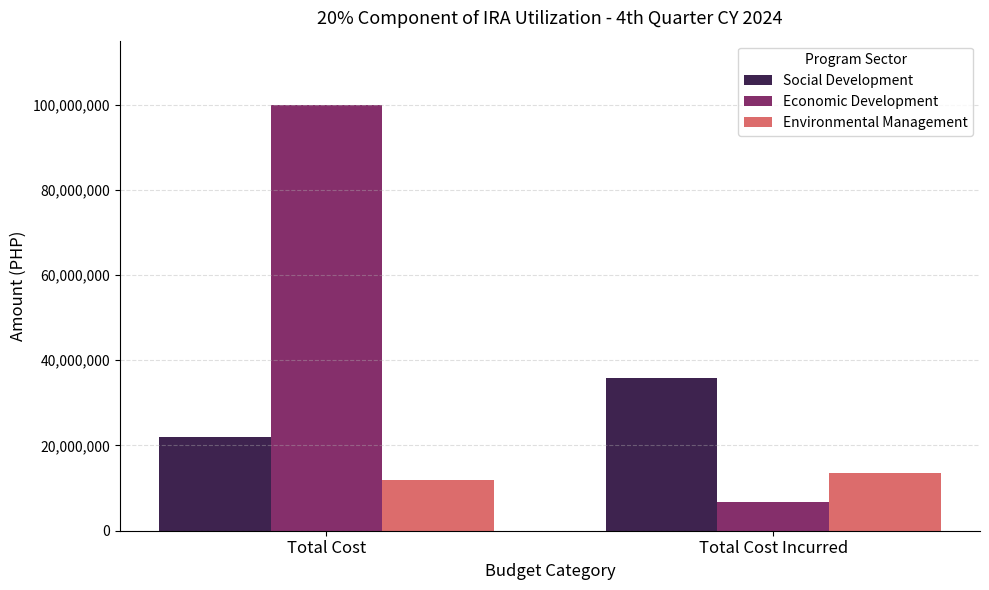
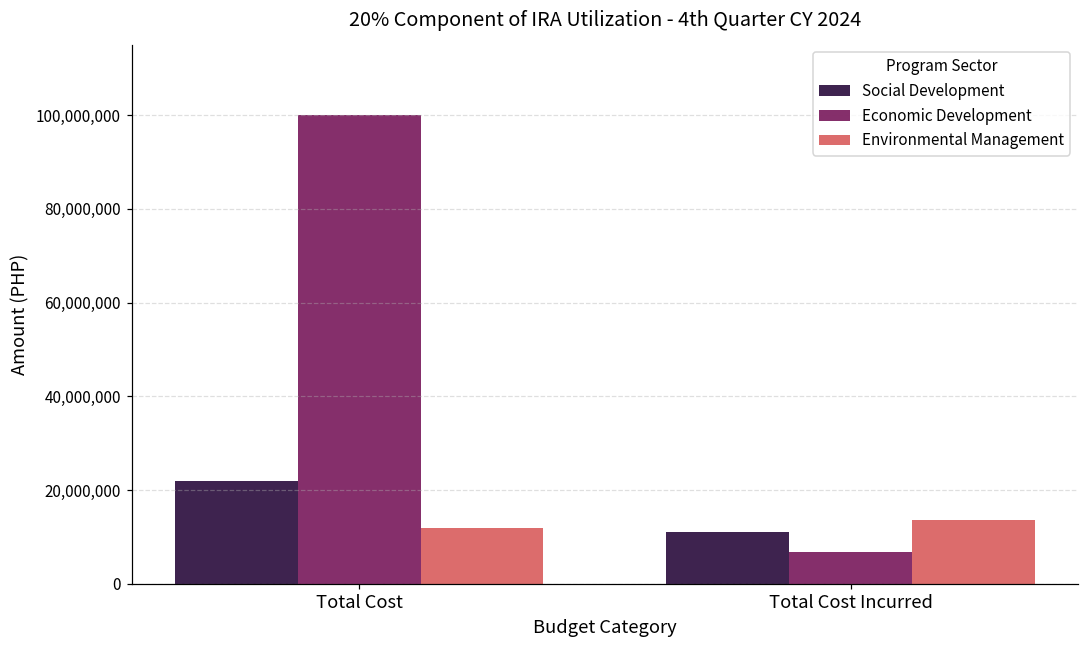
Social Development, Total Cost Incurred: 36,000,000 -> 11,000,000
